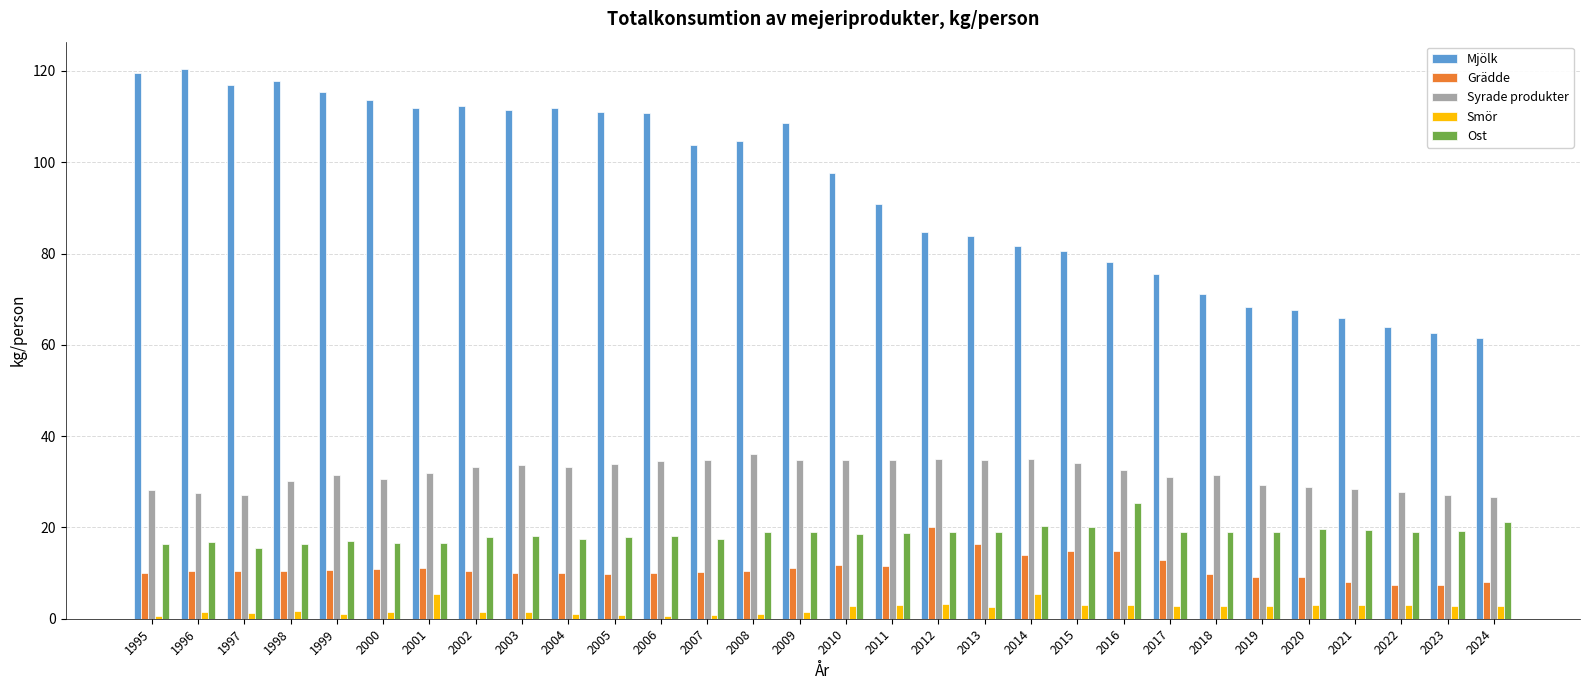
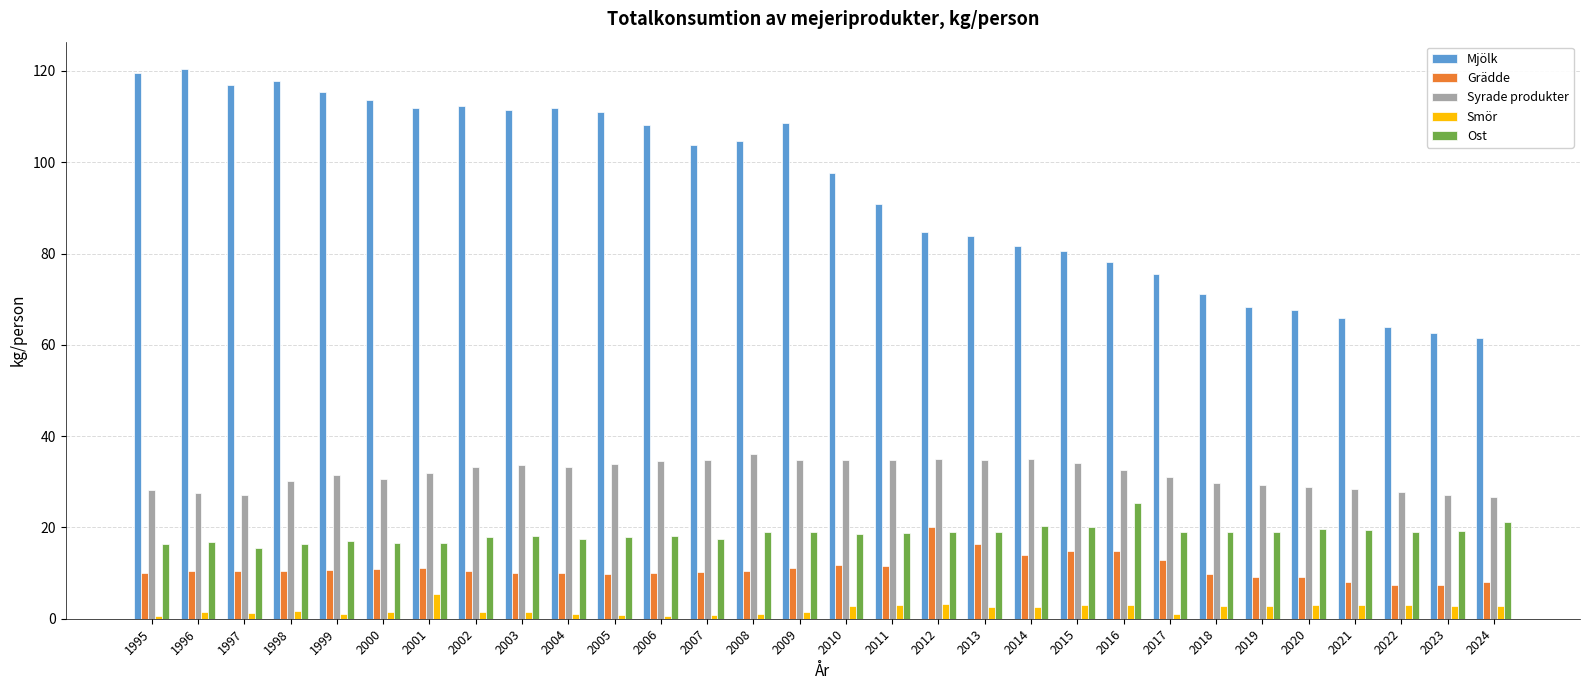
Mjölk, 2006: 111 -> 108
Smör, 2014: 6 -> 3
Smör, 2017: 3 -> 1
Syrade produkter, 2018: 32 -> 30
